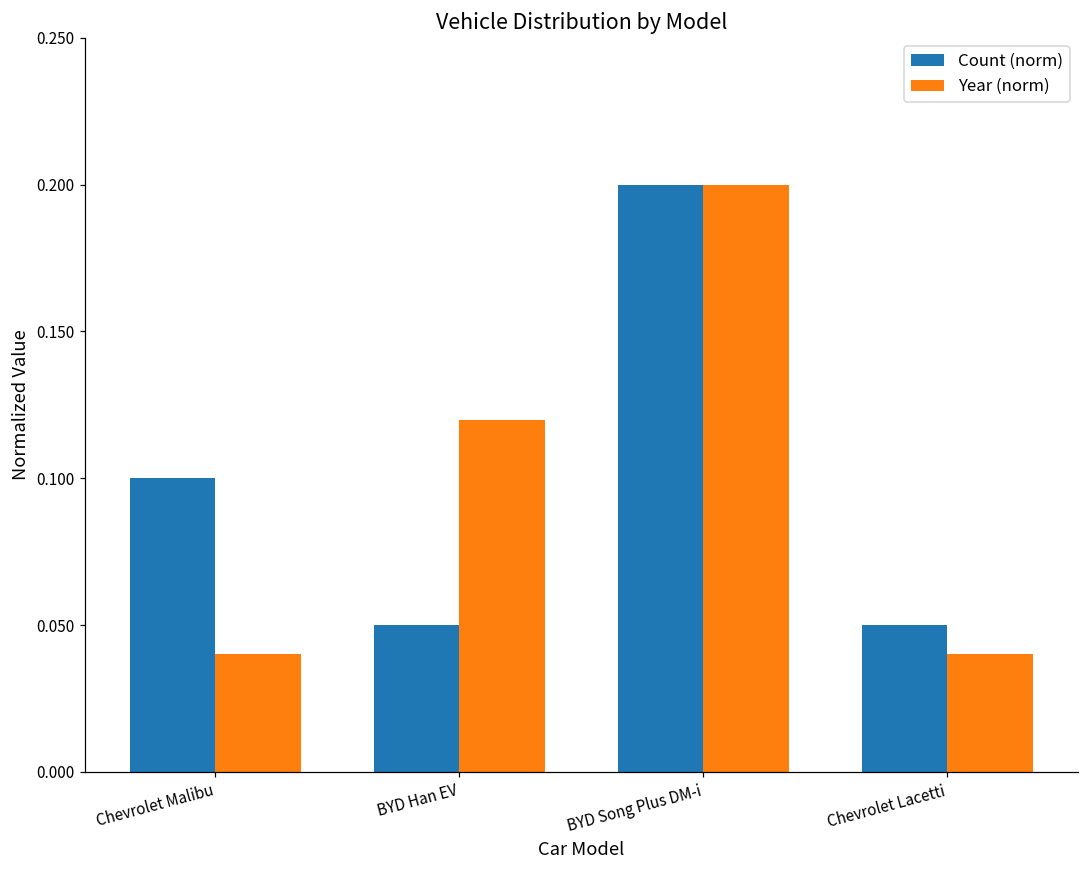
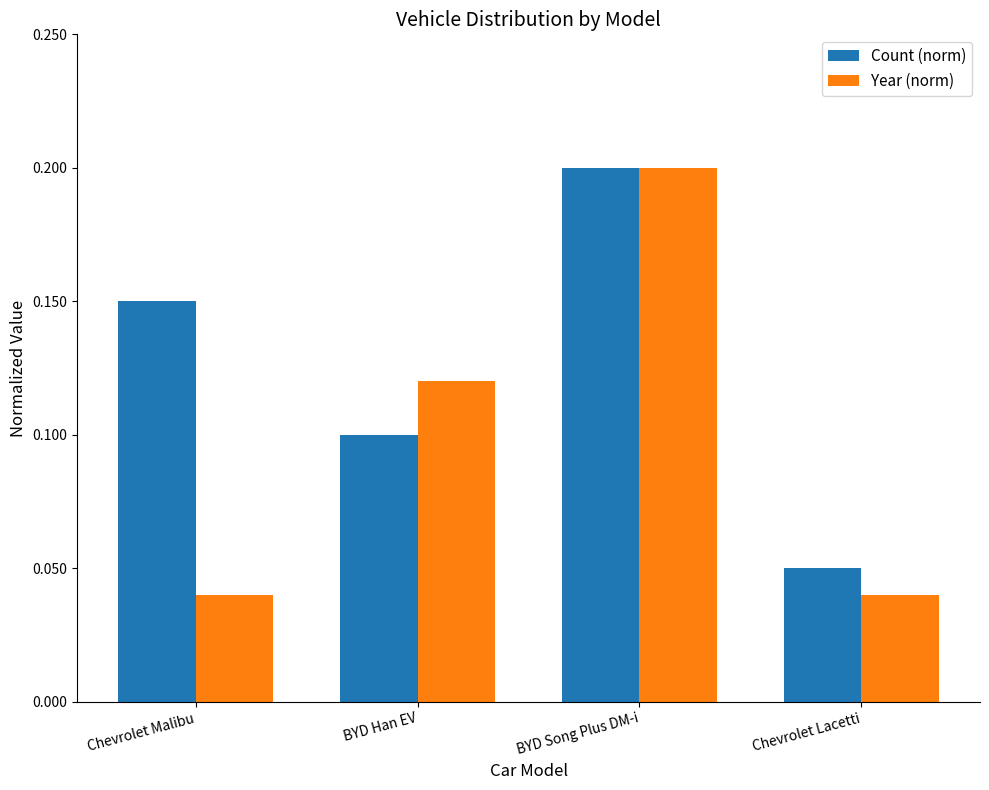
Count (norm), Chevrolet Malibu: 0.100 -> 0.150
Count (norm), BYD Han EV: 0.050 -> 0.100
